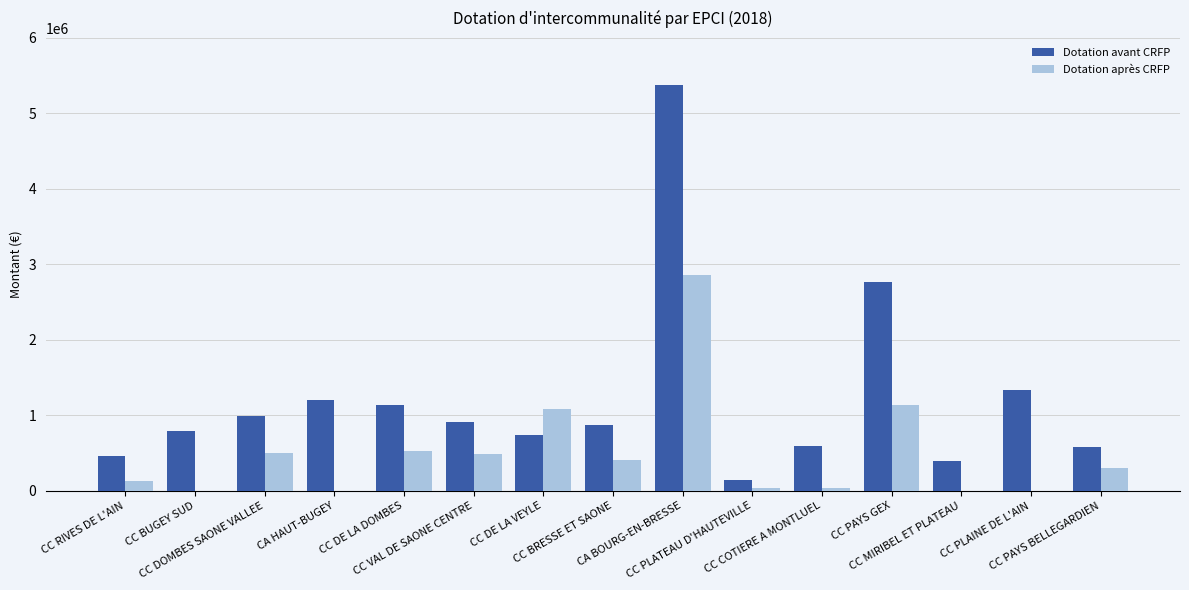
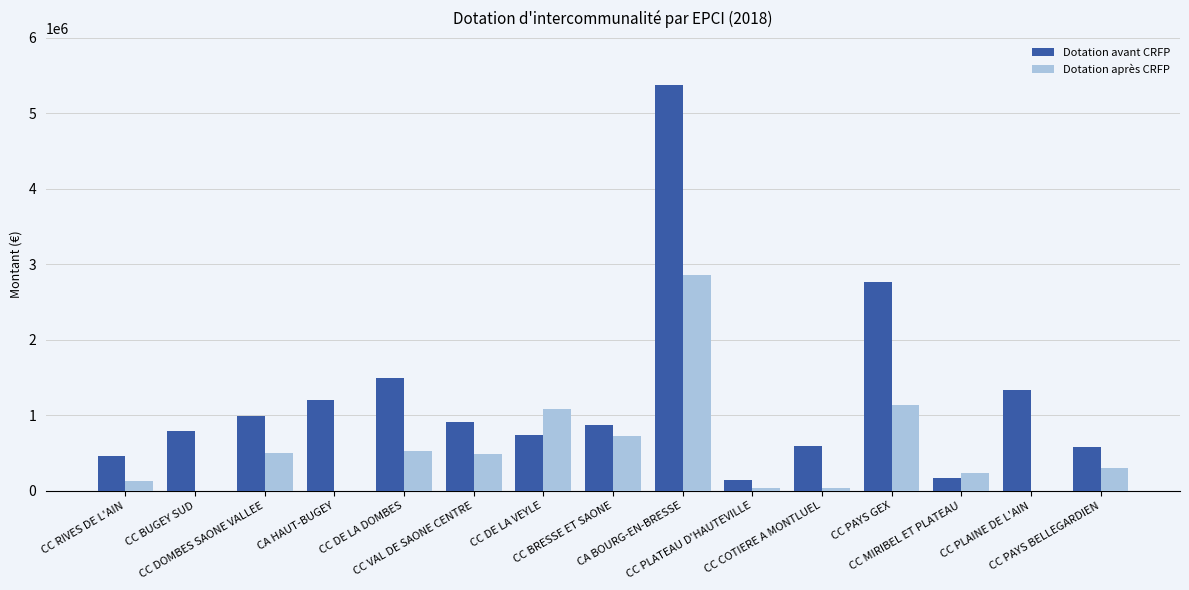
Dotation avant CRFP, CC DE LA DOMBES: 1100000 -> 1500000
Dotation après CRFP, CC BRESSE ET SAONE: 400000 -> 700000
Dotation avant CRFP, CC MIRIBEL ET PLATEAU: 400000 -> 200000
Dotation après CRFP, CC MIRIBEL ET PLATEAU: 0 -> 200000
